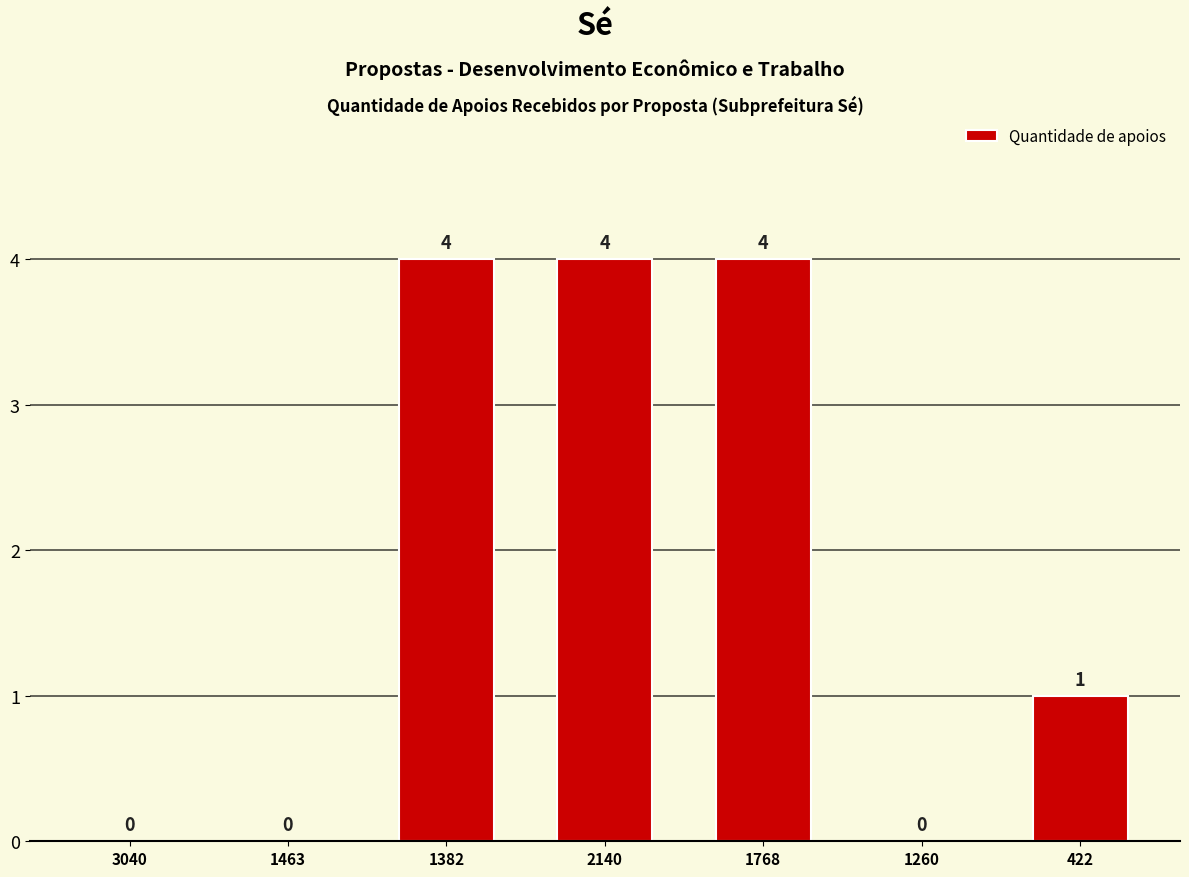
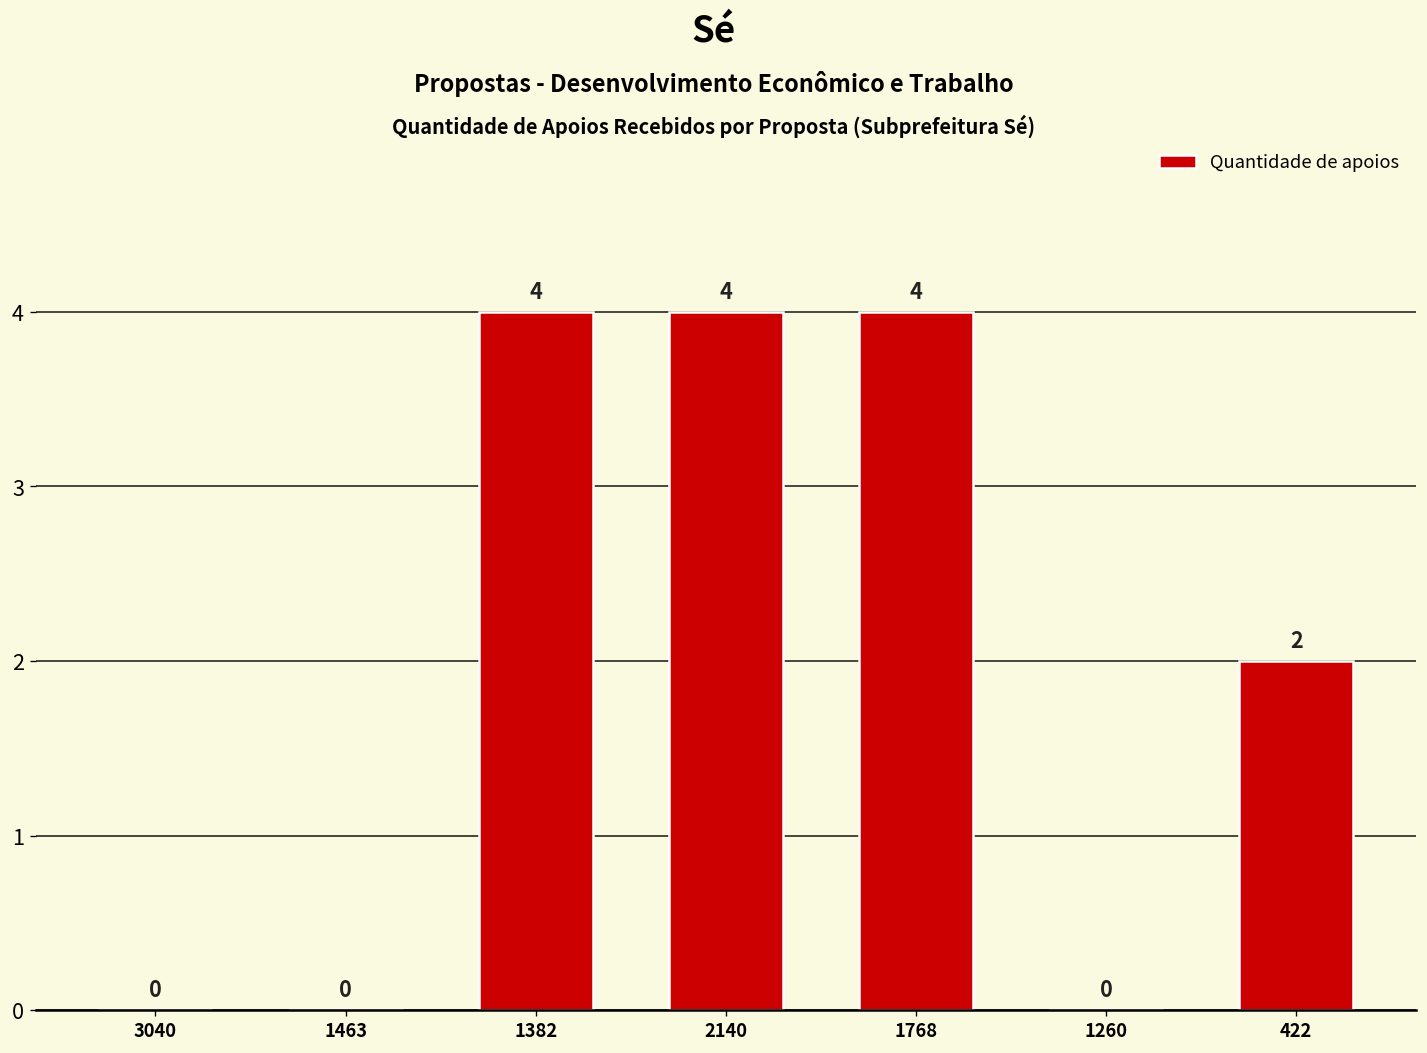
422: 1 -> 2
